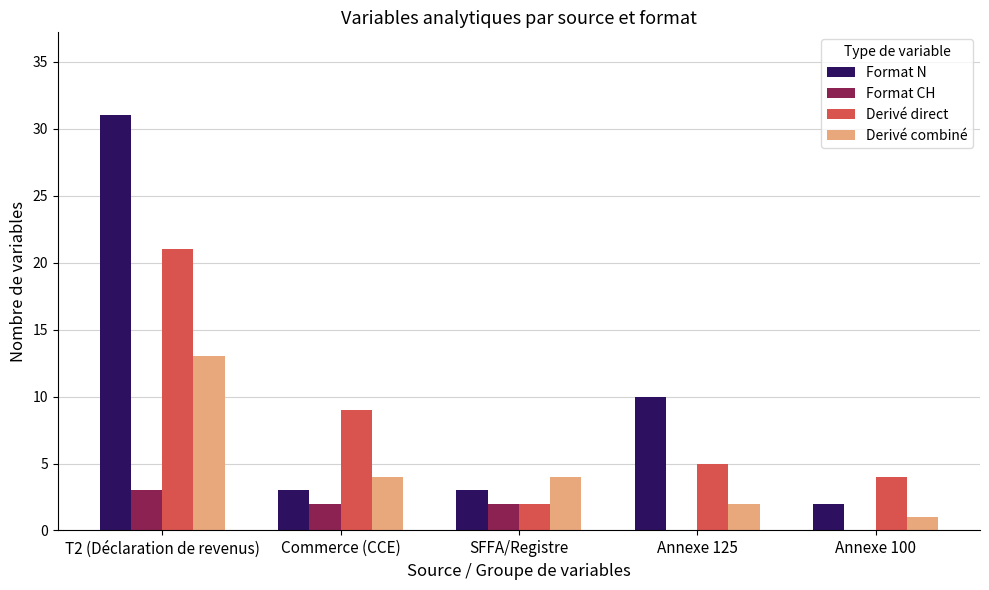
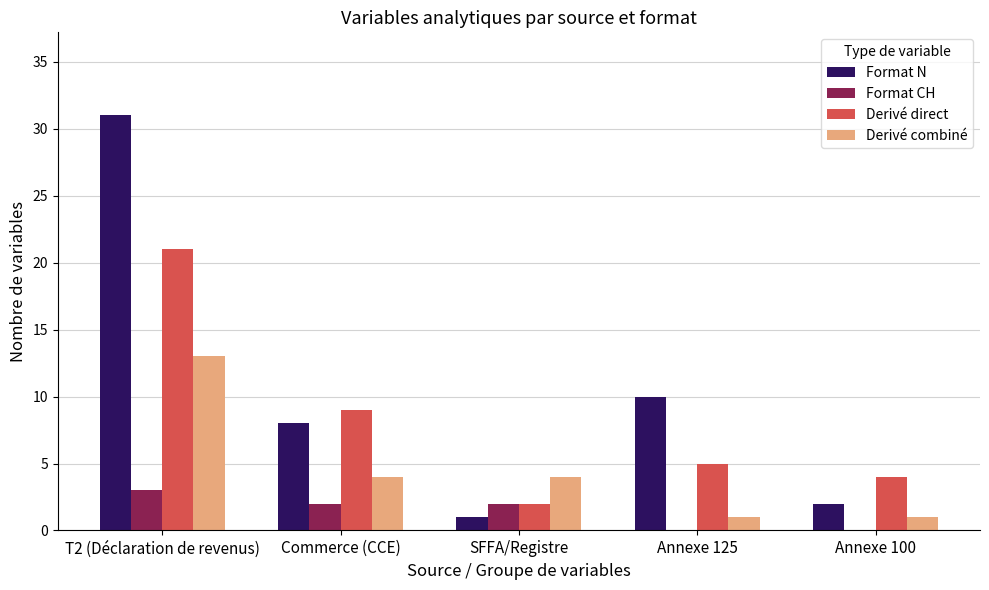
Format N, Commerce (CCE): 3 -> 8
Format N, SFFA/Registre: 3 -> 1
Derivé combiné, Annexe 125: 2 -> 1
